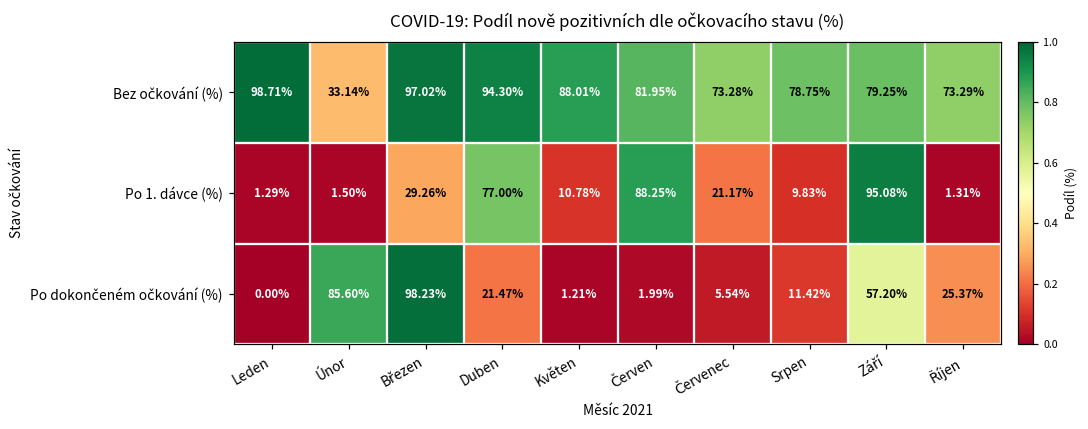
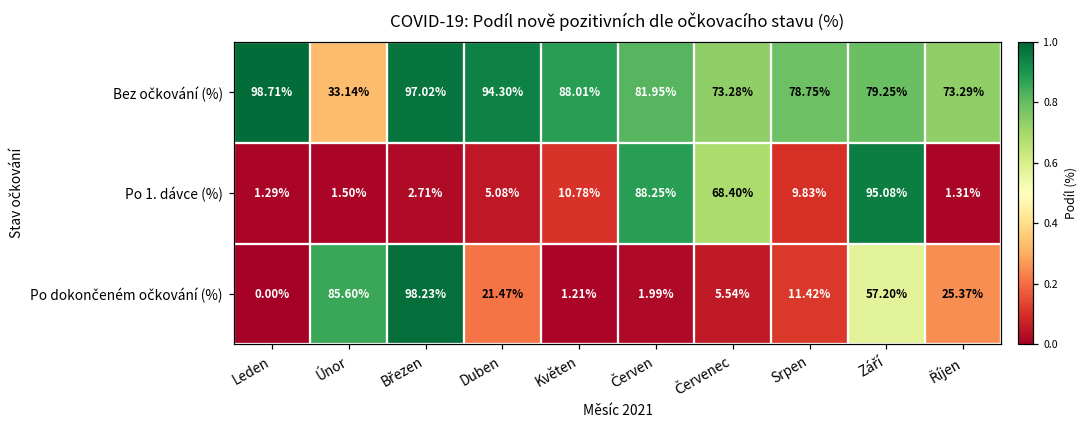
Po 1. dávce (%), Březen: 29.26% -> 2.71%
Po 1. dávce (%), Duben: 77.00% -> 5.08%
Po 1. dávce (%), Červenec: 21.17% -> 68.40%
